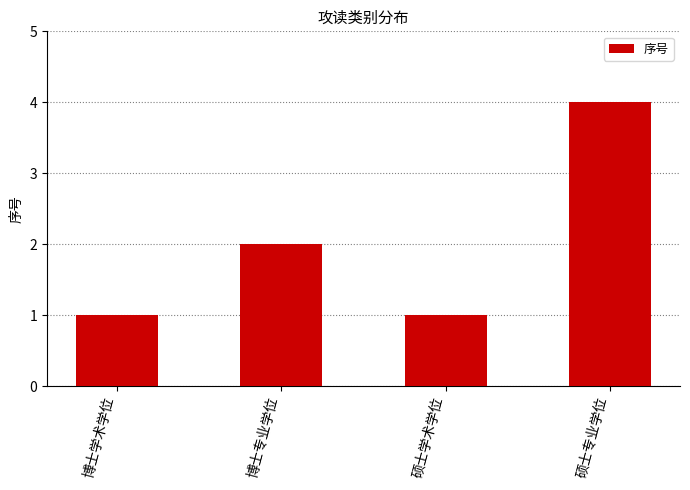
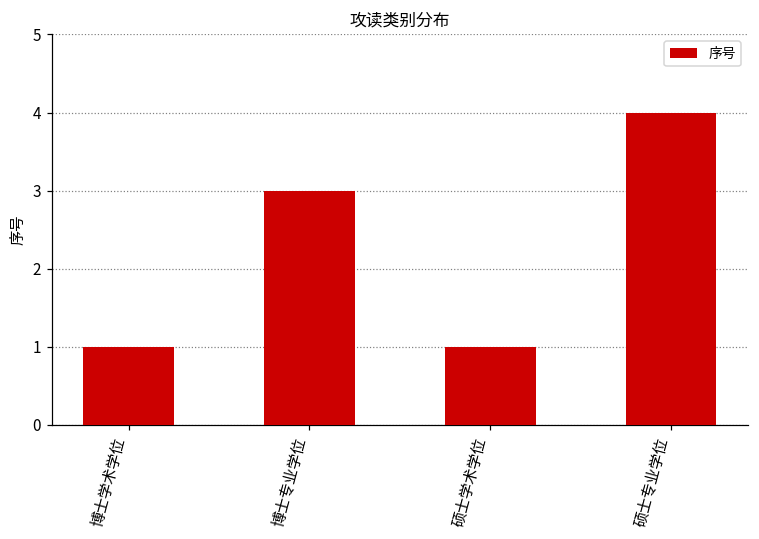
博士专业学位: 2 -> 3
